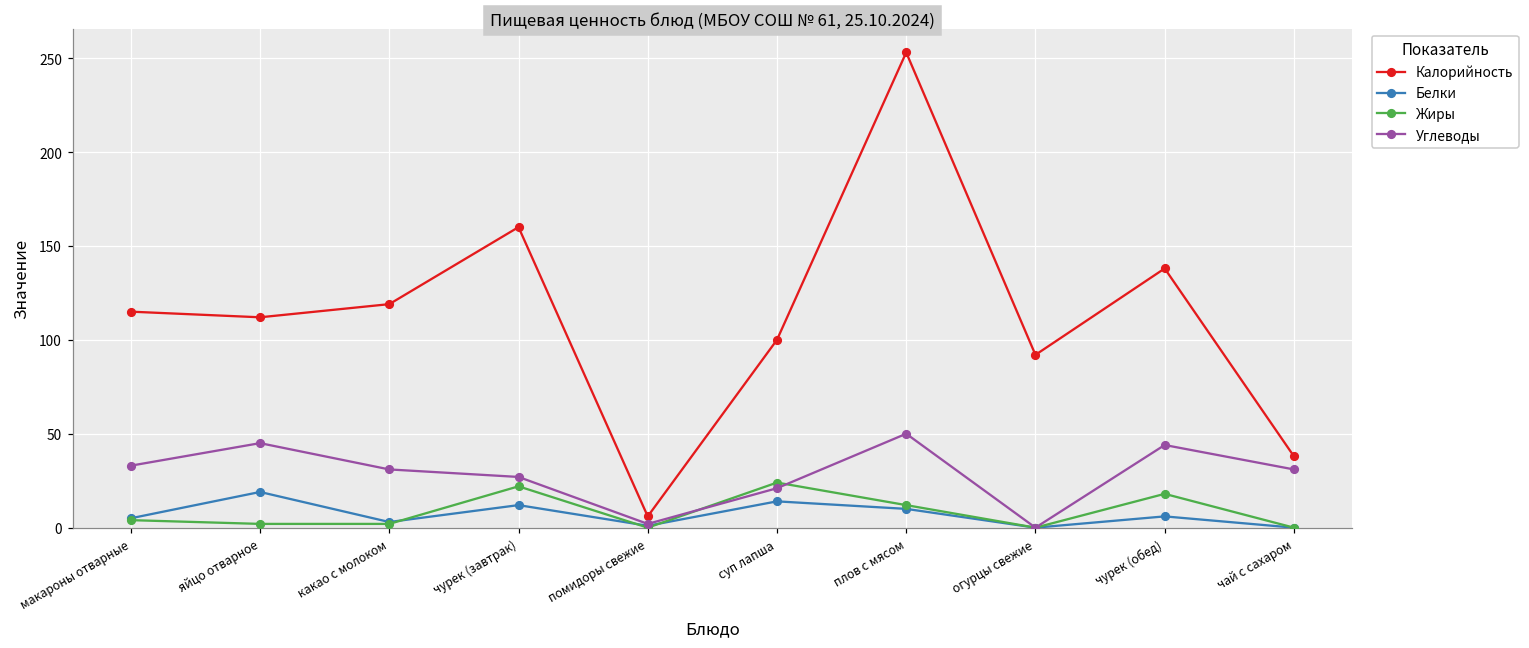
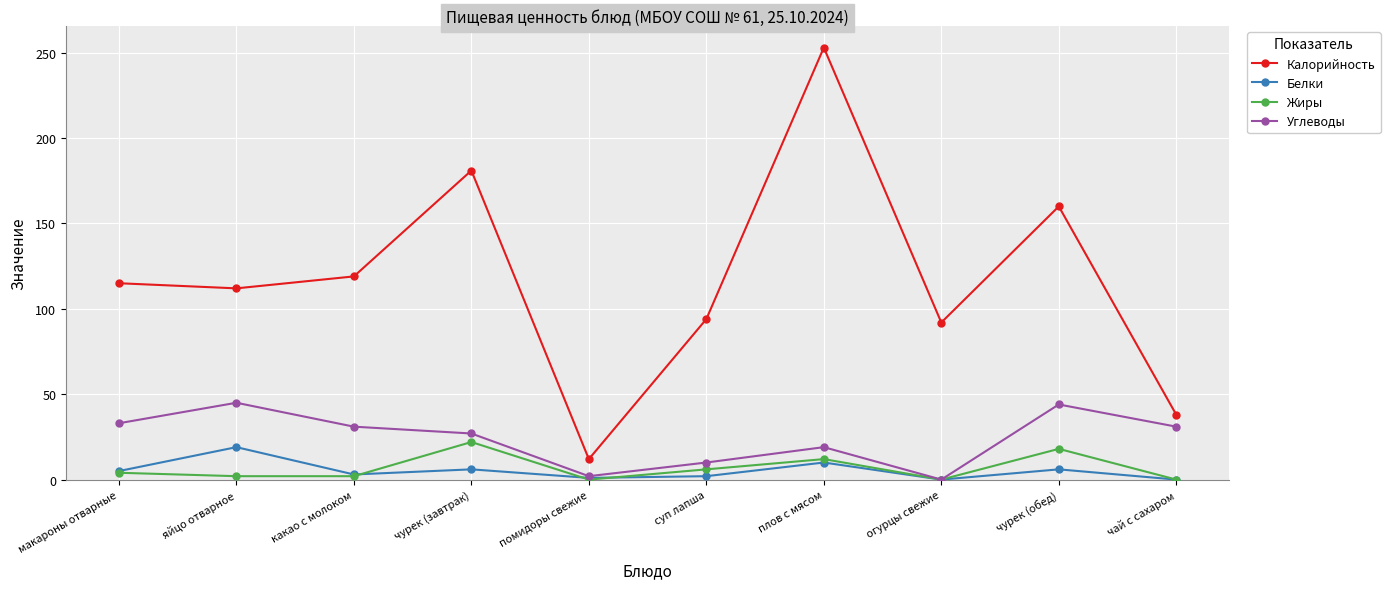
Калорийность, чурек (завтрак): 160 -> 181
Белки, чурек (завтрак): 12 -> 6
Калорийность, помидоры свежие: 6 -> 12
Калорийность, суп лапша: 100 -> 94
Белки, суп лапша: 14 -> 2
Жиры, суп лапша: 24 -> 6
Углеводы, суп лапша: 21 -> 10
Углеводы, плов с мясом: 50 -> 19
Калорийность, чурек (обед): 138 -> 160
